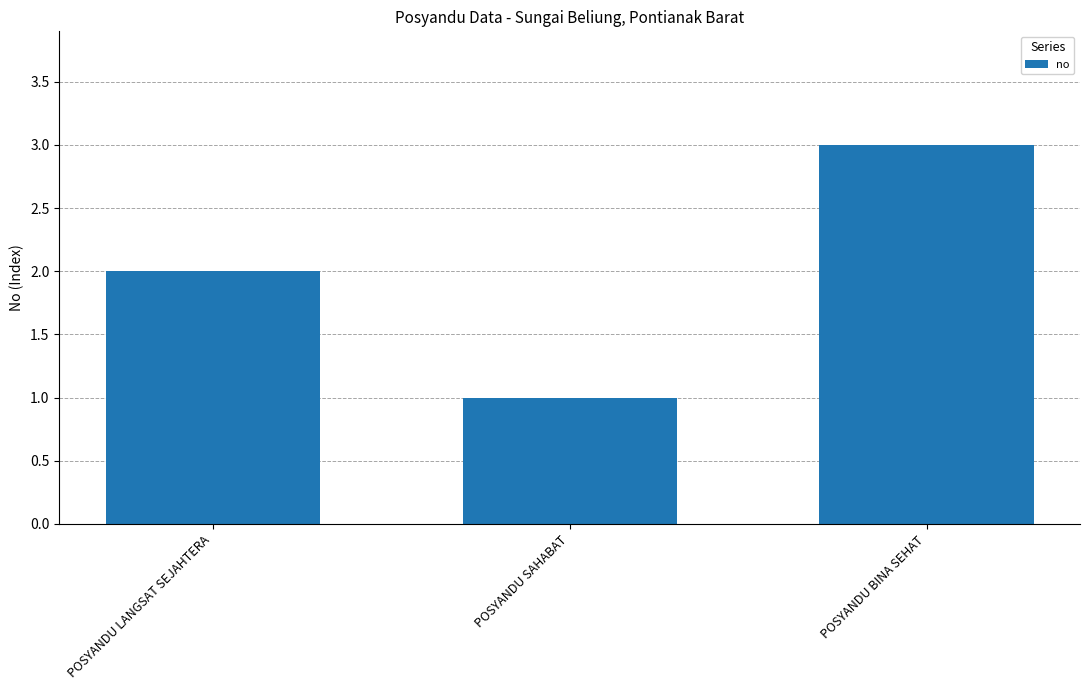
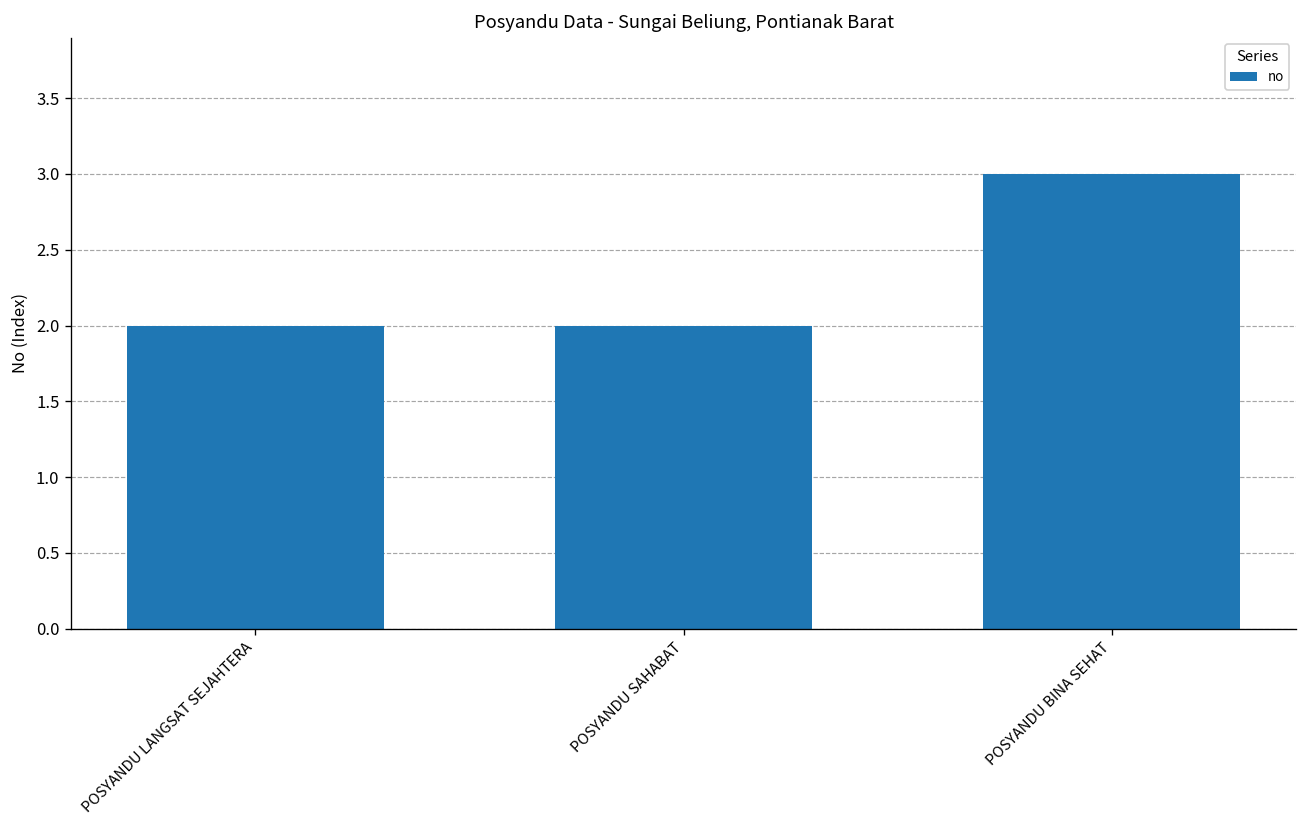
POSYANDU SAHABAT: 1 -> 2
